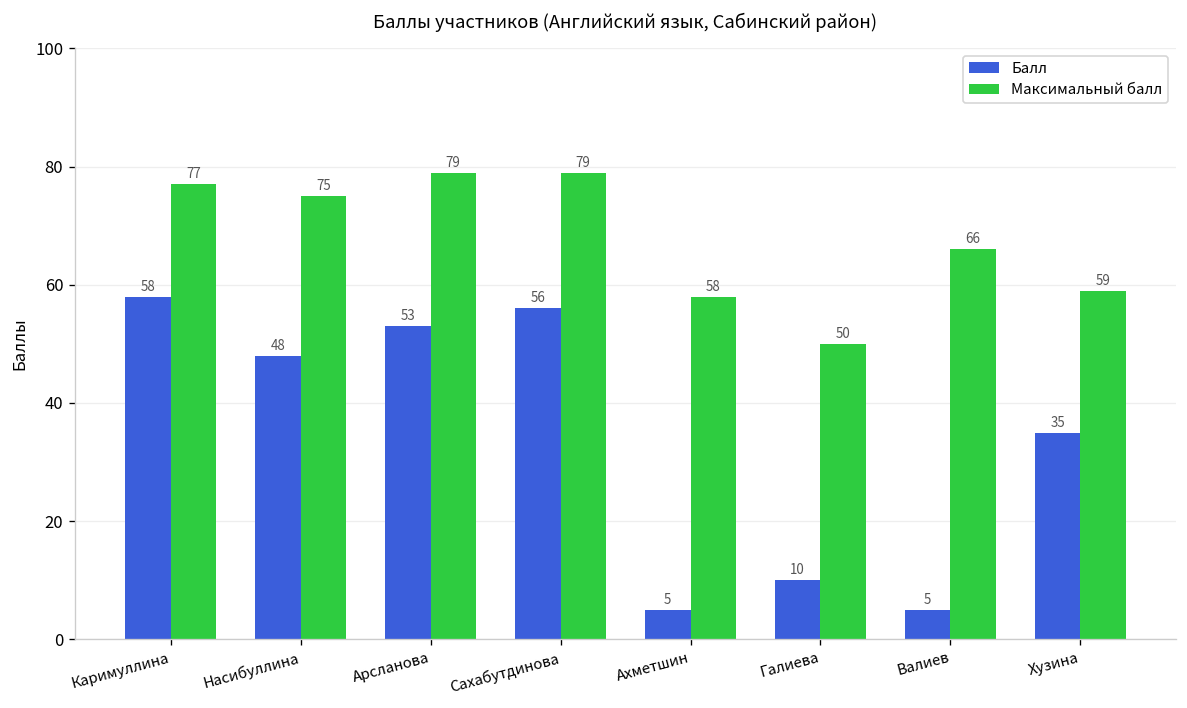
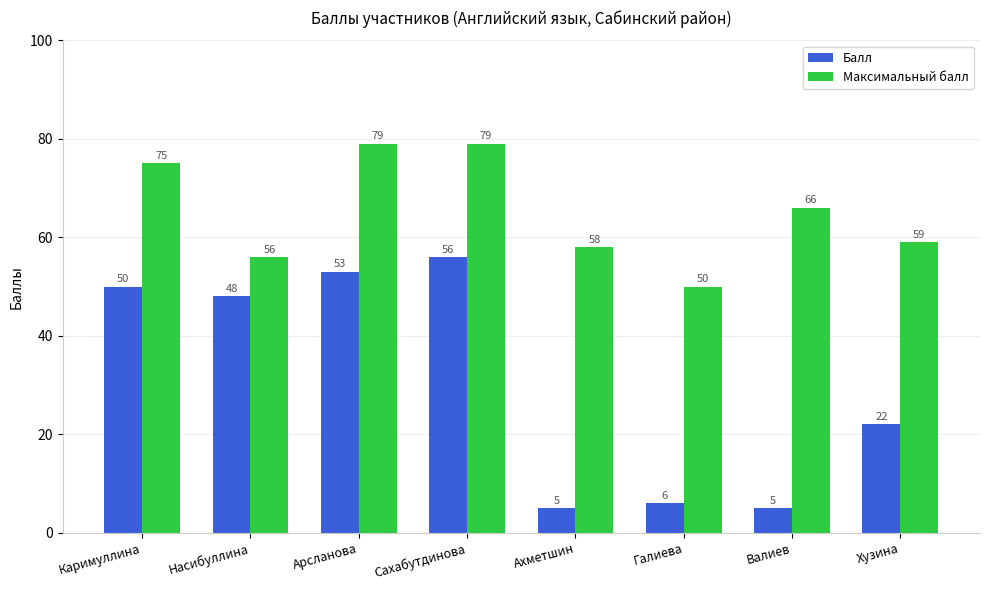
Балл, Каримуллина: 58 -> 50
Максимальный балл, Каримуллина: 77 -> 75
Максимальный балл, Насибуллина: 75 -> 56
Балл, Галиева: 10 -> 6
Балл, Хузина: 35 -> 22
